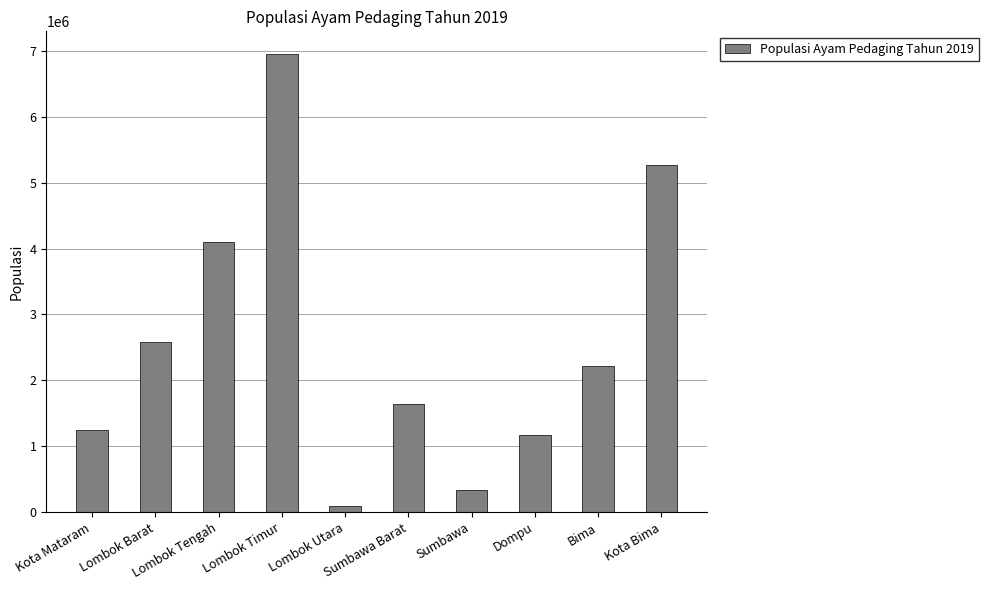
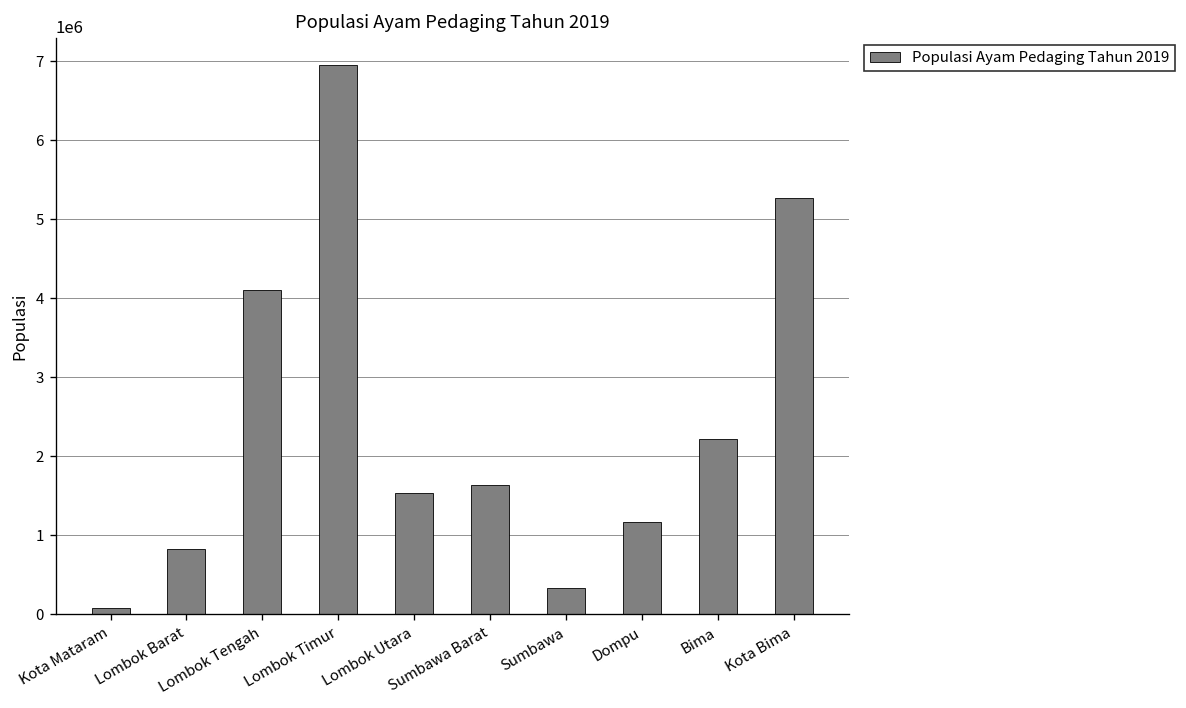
Kota Mataram: 1200000 -> 100000
Lombok Barat: 2600000 -> 800000
Lombok Utara: 100000 -> 1500000
